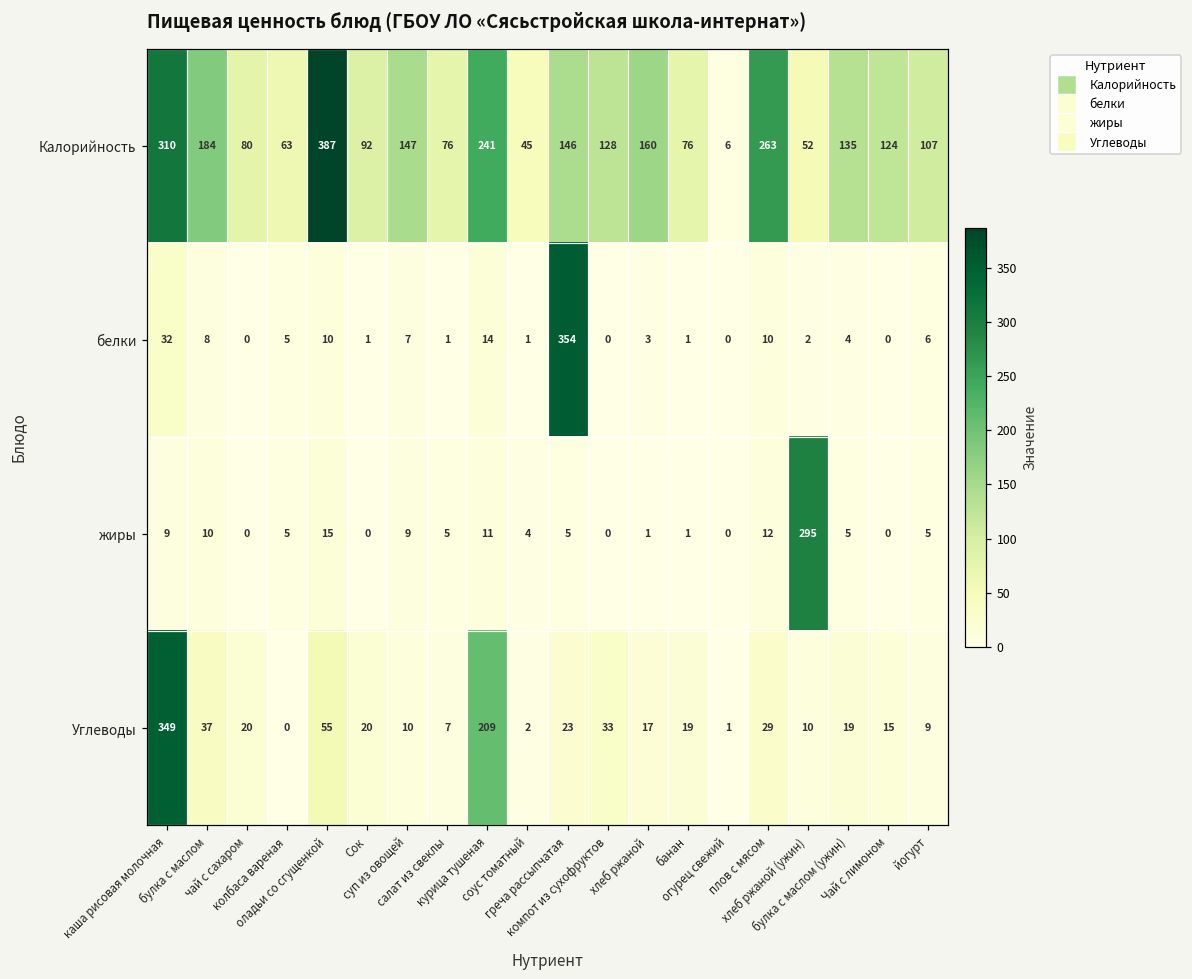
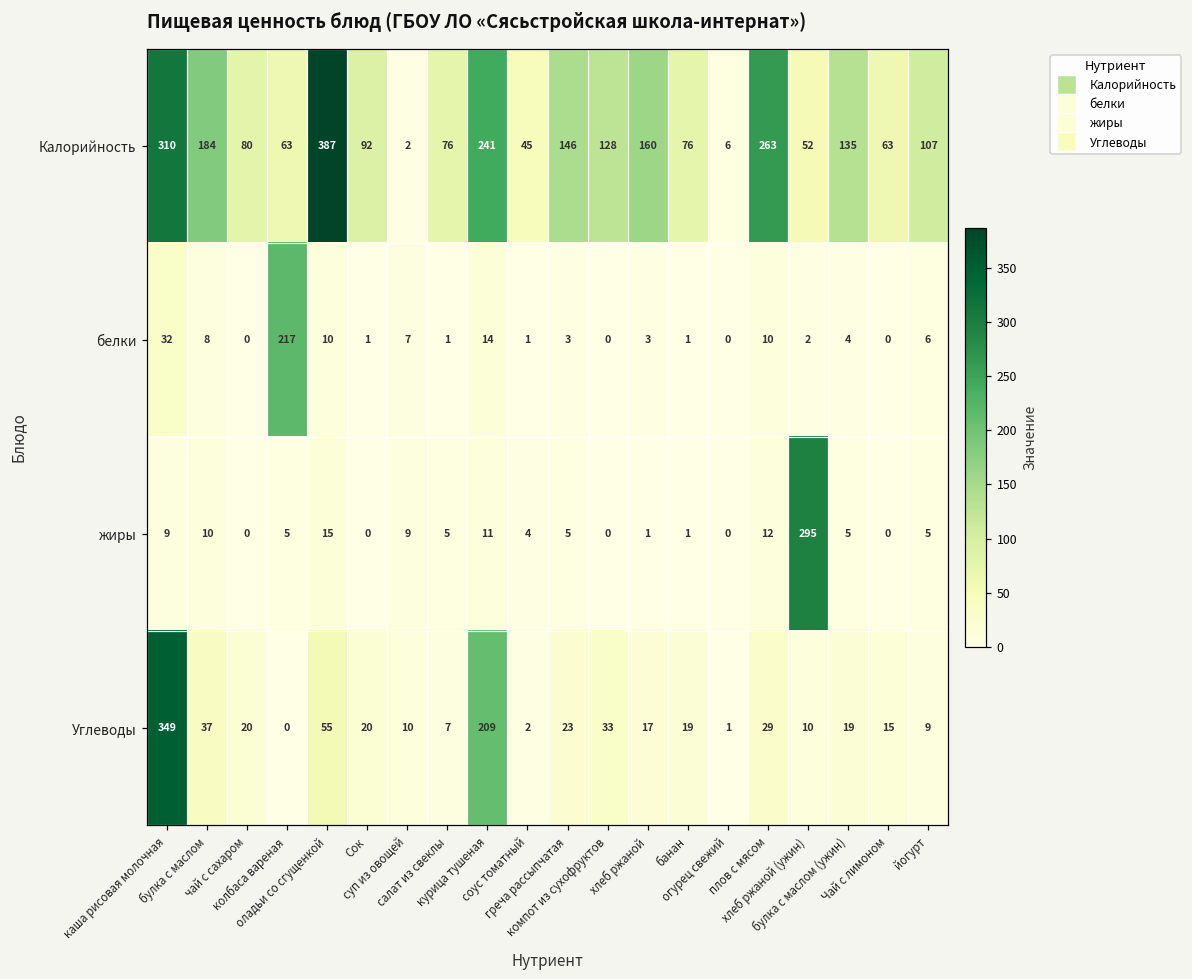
Калорийность, суп из овощей: 147 -> 2
Калорийность, Чай с лимоном: 124 -> 63
белки, колбаса вареная: 5 -> 217
белки, греча рассыпчатая: 354 -> 3
